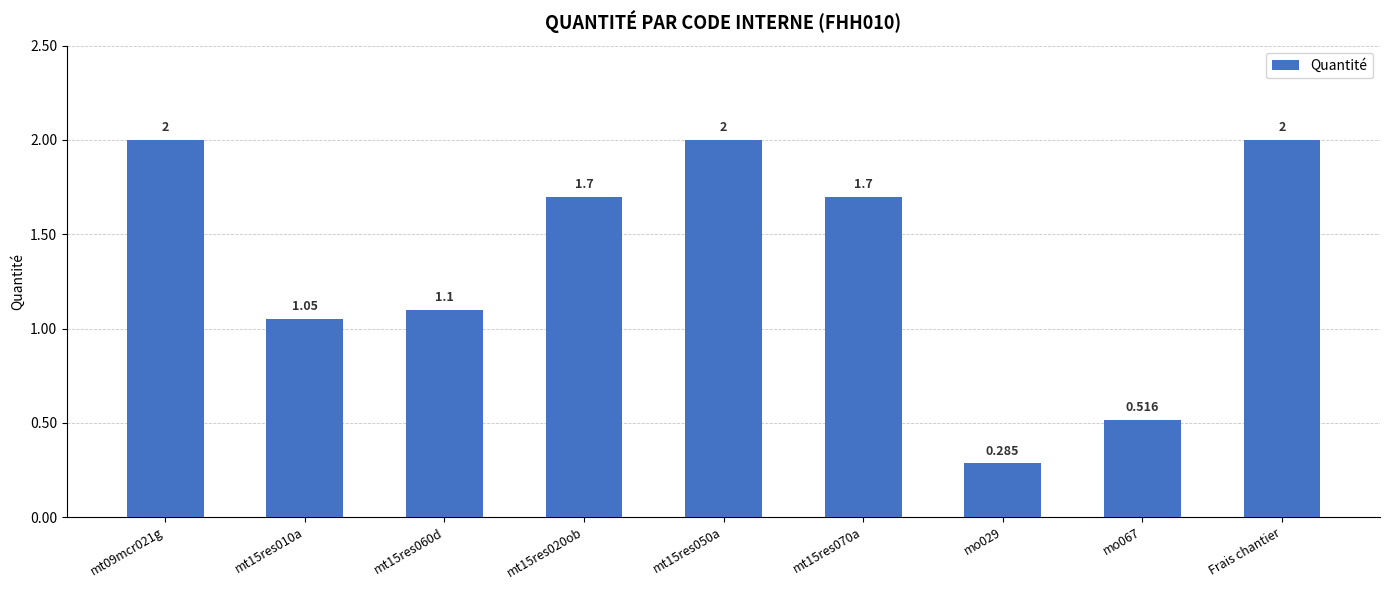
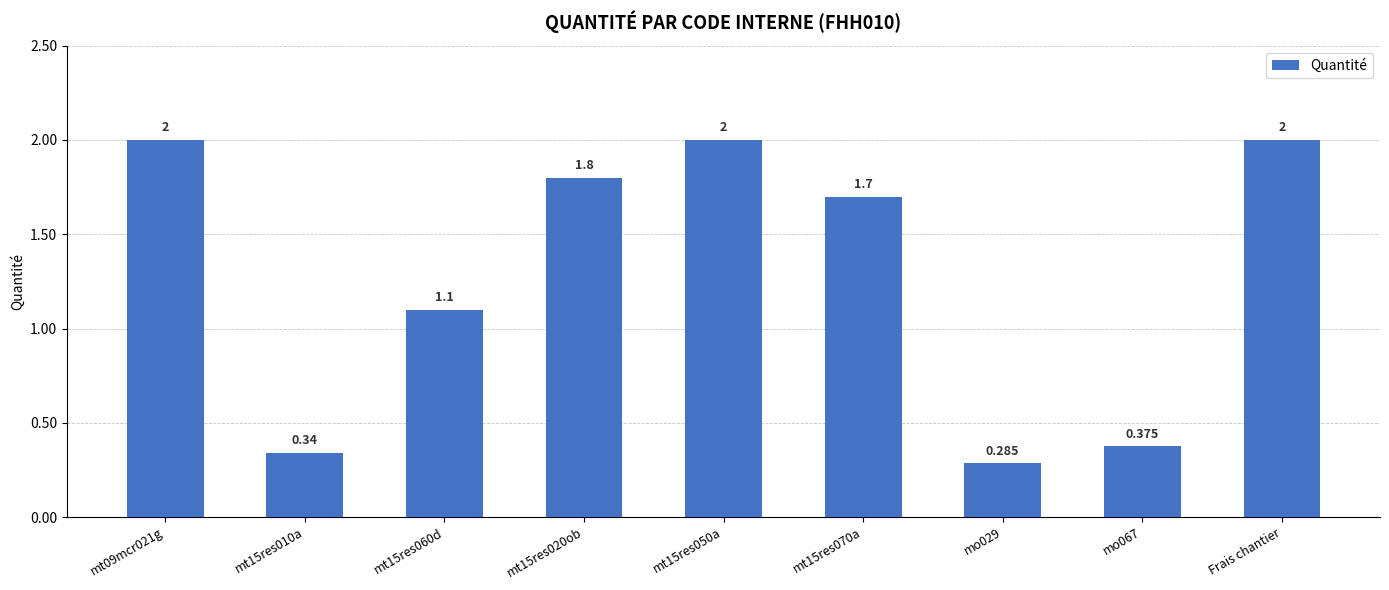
mt15res010a: 1.05 -> 0.34
mt15res020ob: 1.7 -> 1.8
mo067: 0.516 -> 0.375
